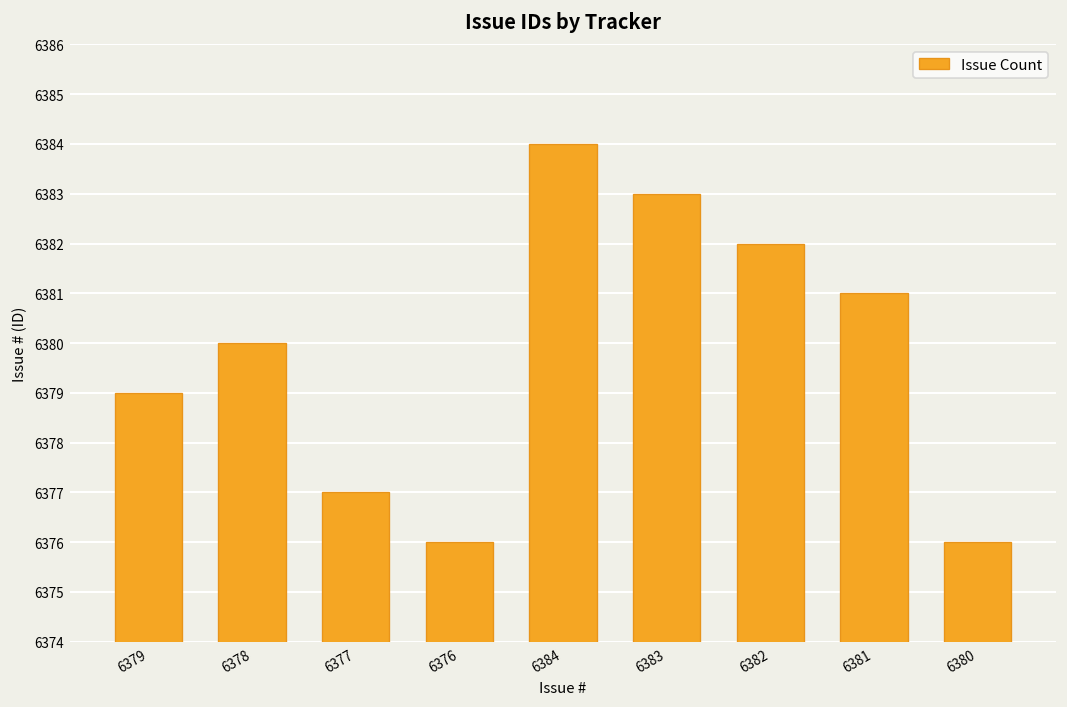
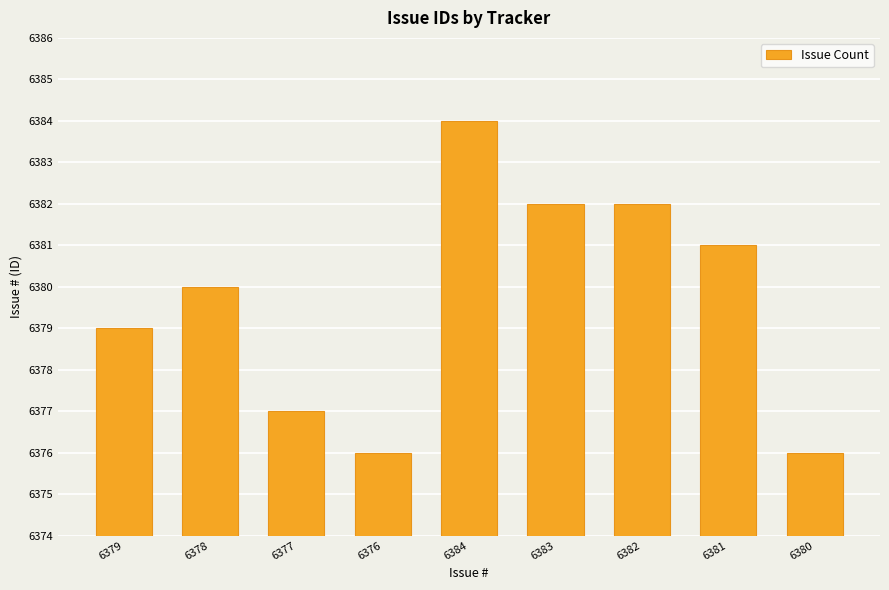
6383: 6383 -> 6382
